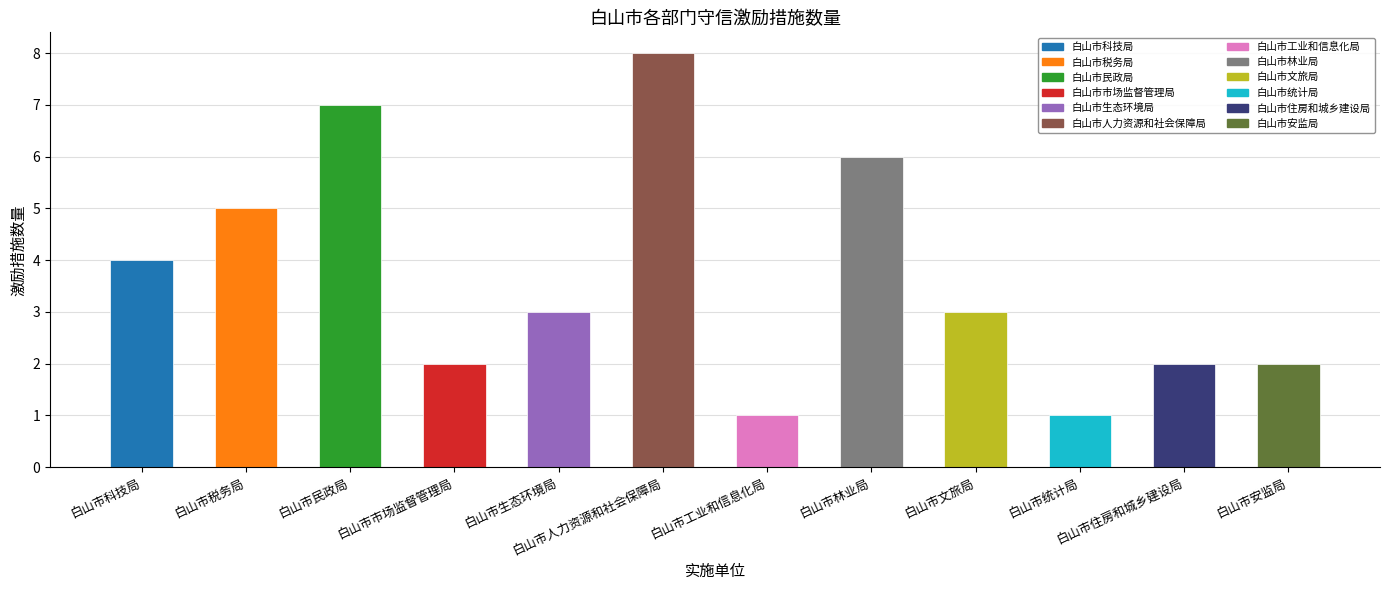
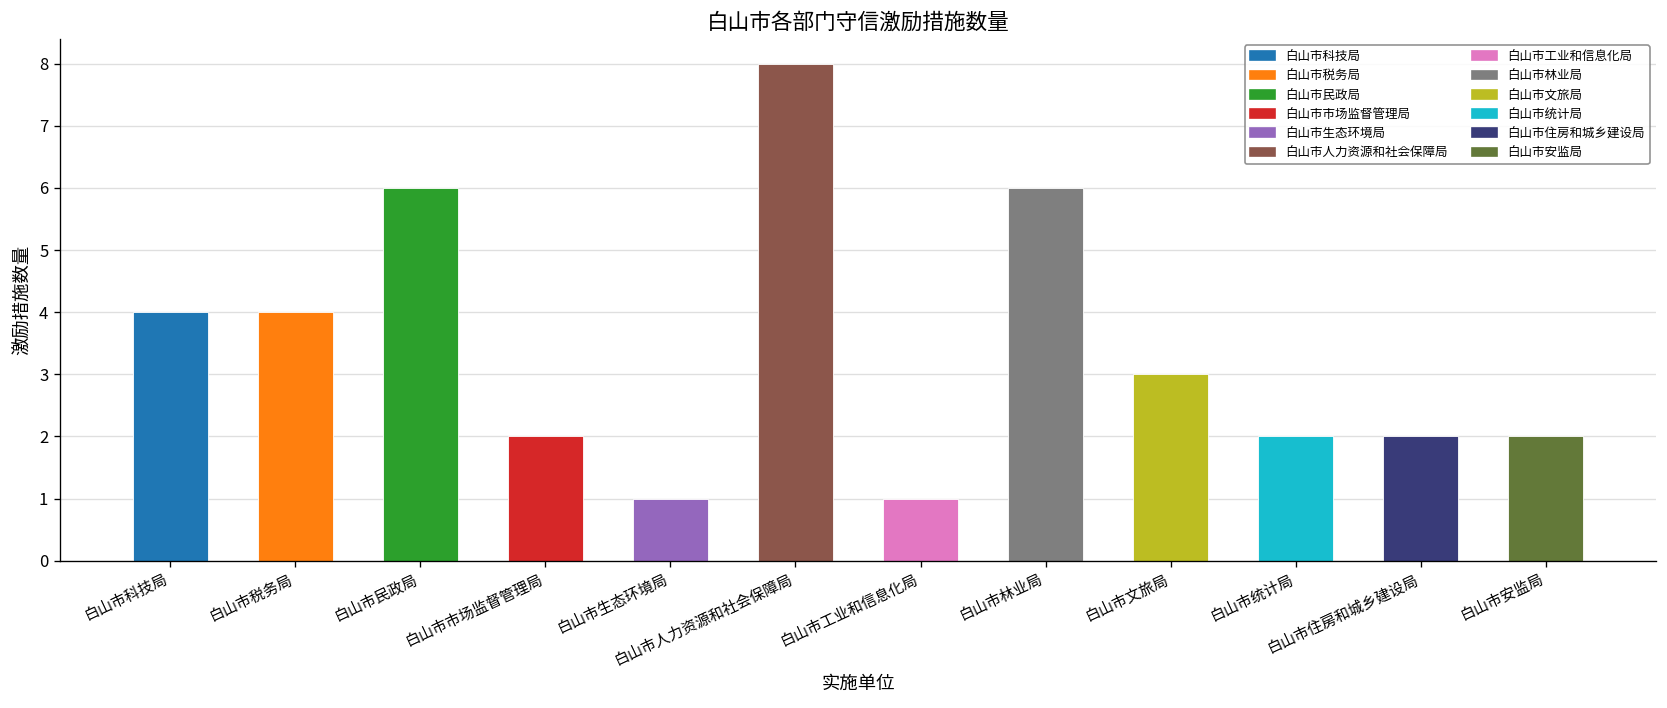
白山市税务局: 5 -> 4
白山市民政局: 7 -> 6
白山市生态环境局: 3 -> 1
白山市统计局: 1 -> 2
